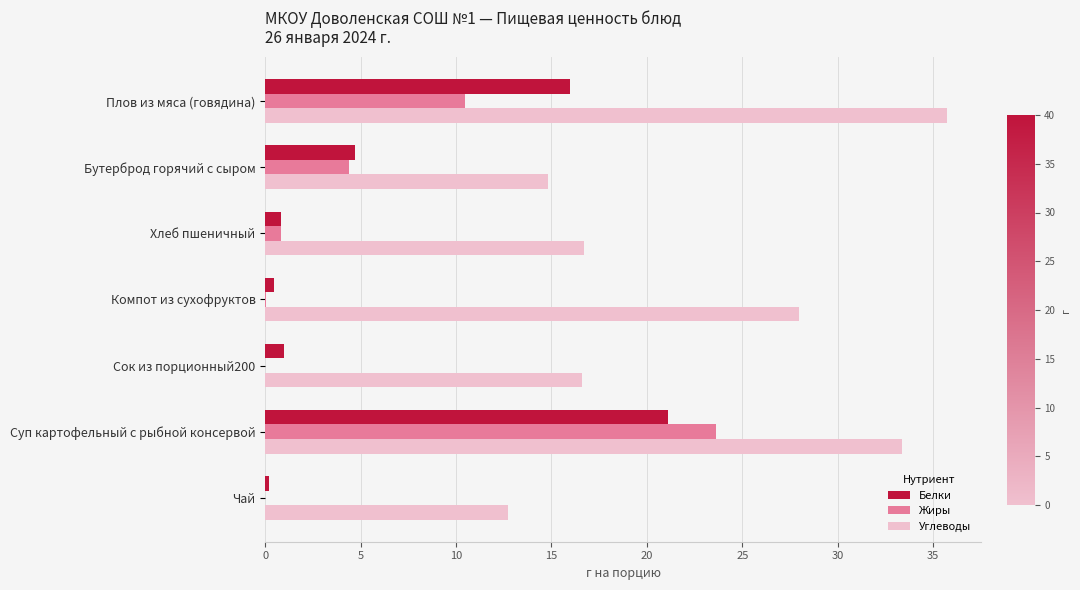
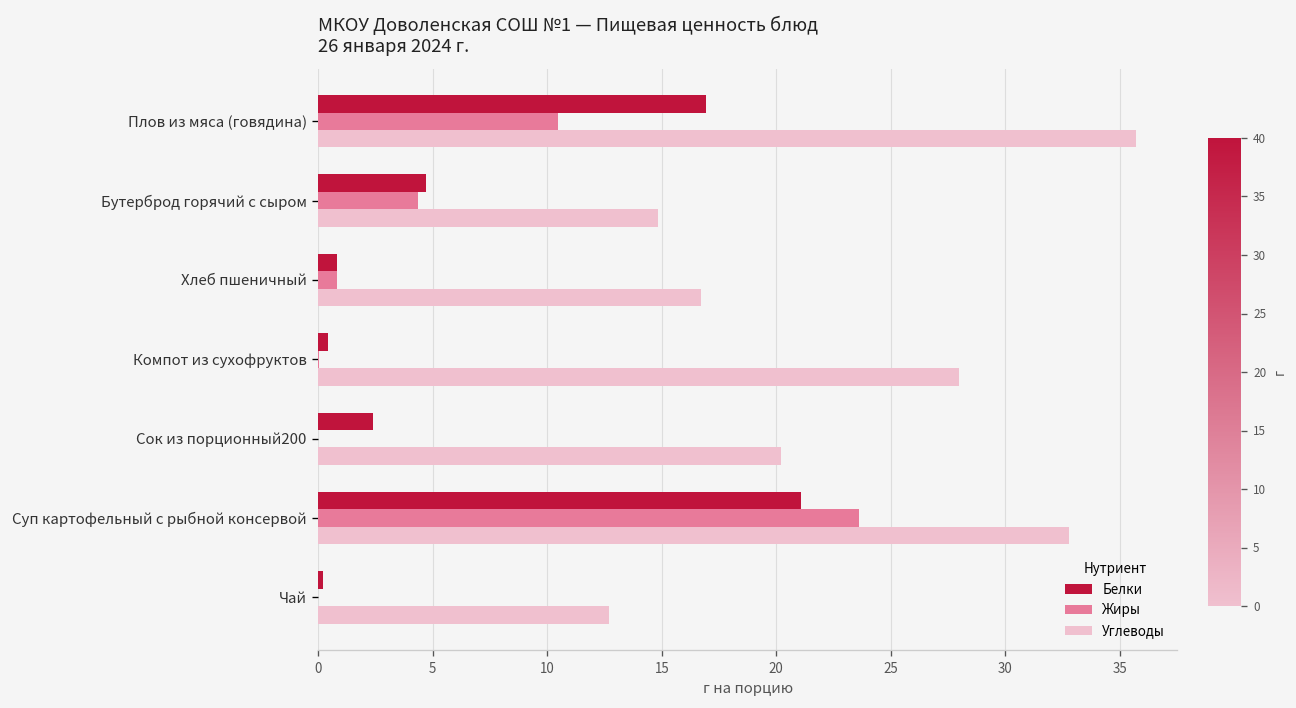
Белки, Плов из мяса (говядина): 16.0 -> 16.9
Белки, Сок из порционный200: 1.0 -> 2.4
Углеводы, Сок из порционный200: 16.6 -> 20.2
Углеводы, Суп картофельный с рыбной консервой: 33.4 -> 32.8
